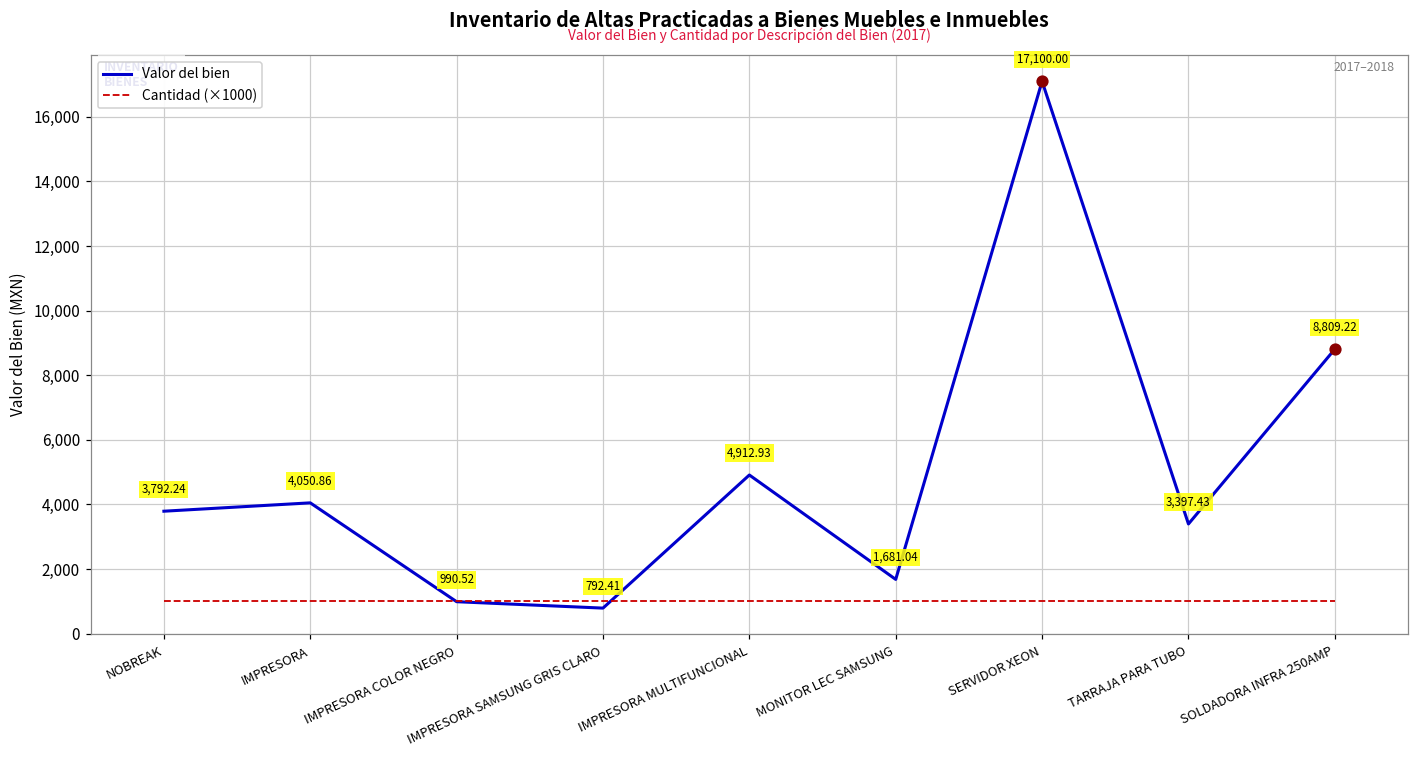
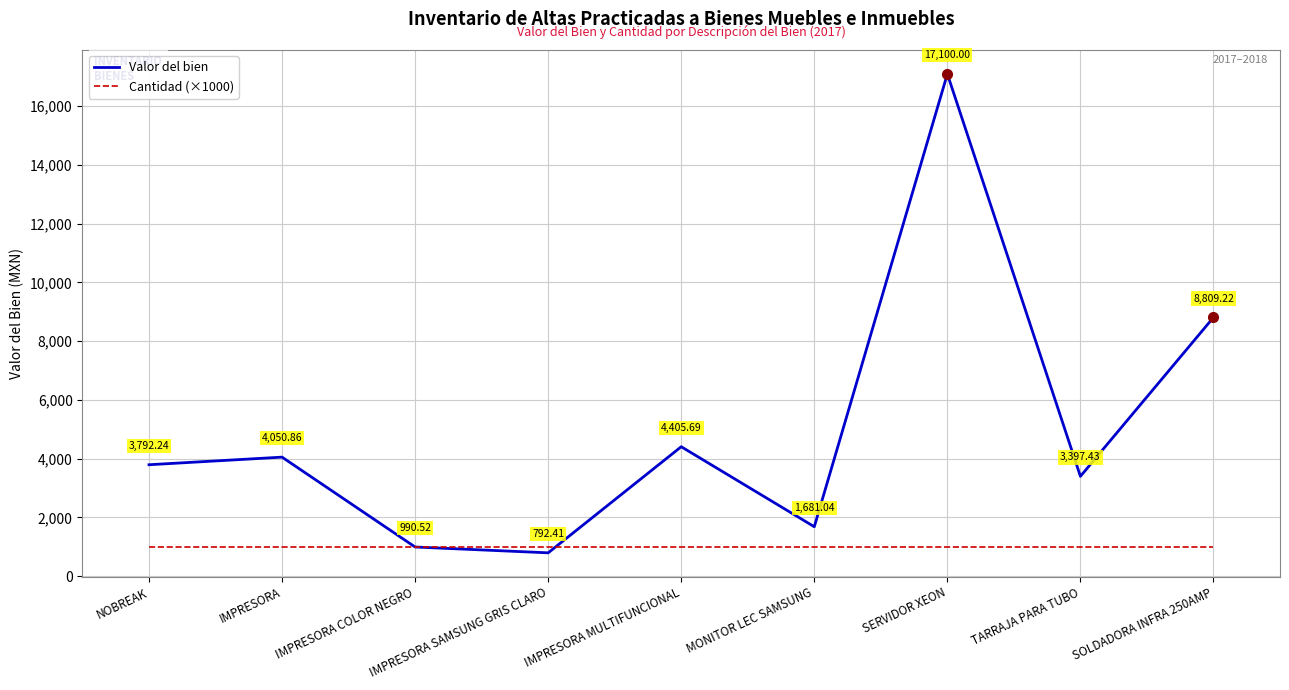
Valor del bien, IMPRESORA MULTIFUNCIONAL: 4,912.93 -> 4,405.69
